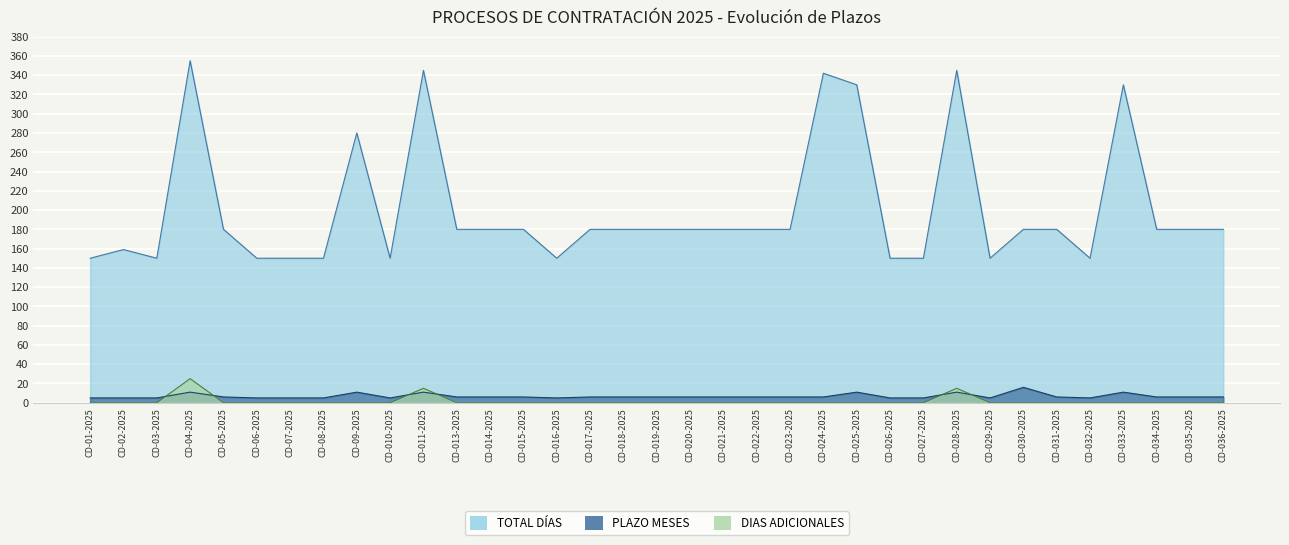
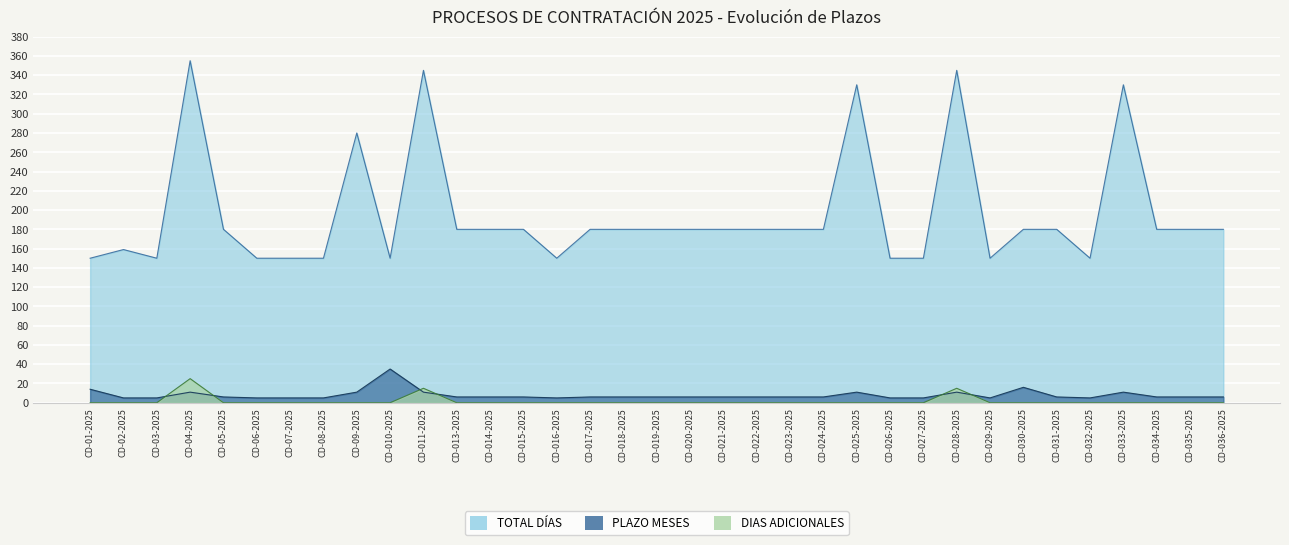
PLAZO MESES, CD-01-2025: 5 -> 14
PLAZO MESES, CD-010-2025: 10 -> 40
TOTAL DÍAS, CD-024-2025: 340 -> 180
